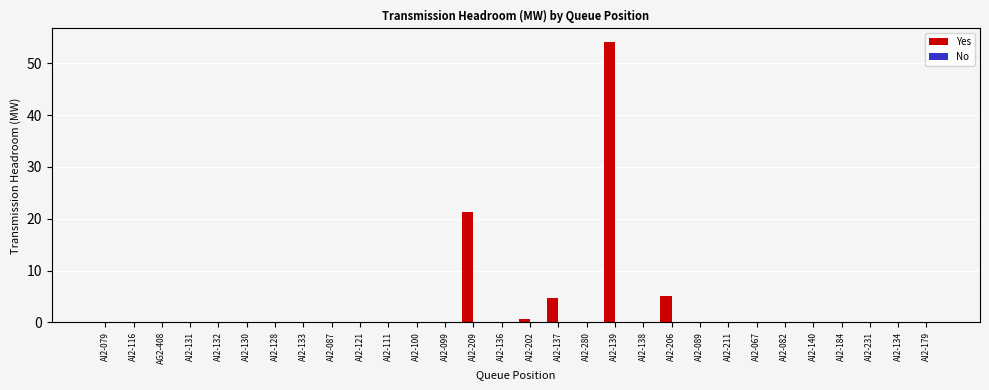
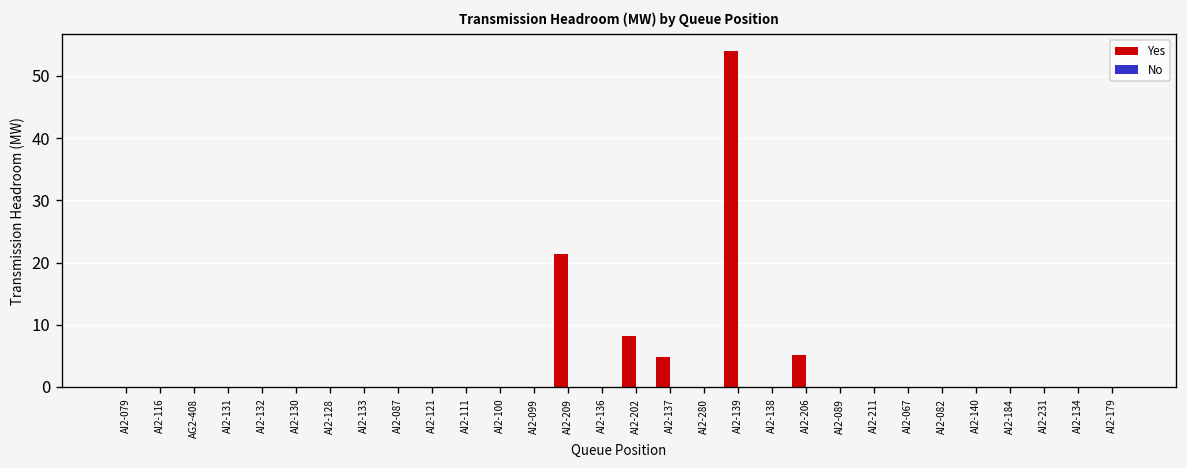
Yes, AI2-202: 1 -> 8
